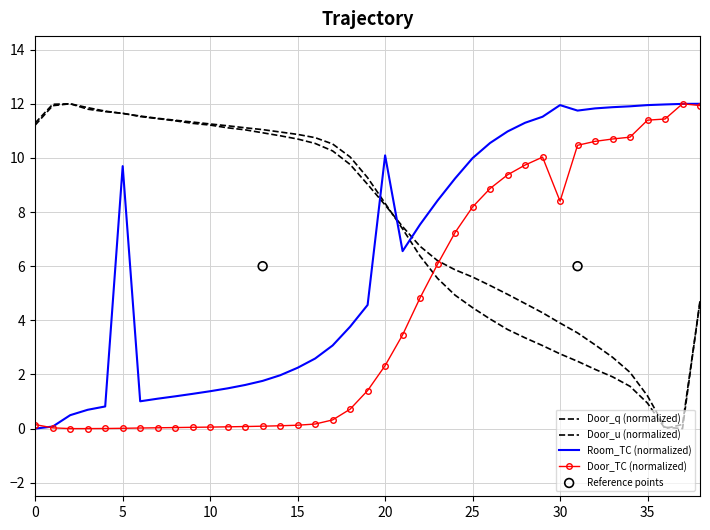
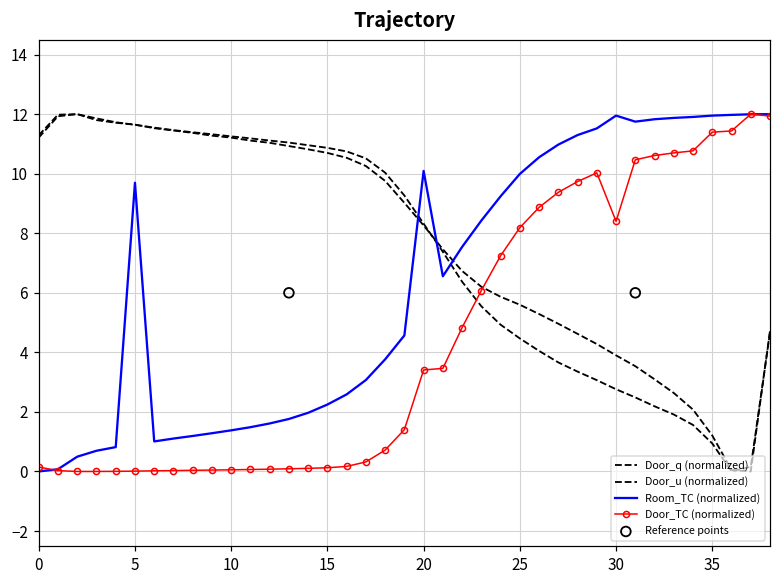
Door_TC (normalized), 20: 2.3 -> 3.4
